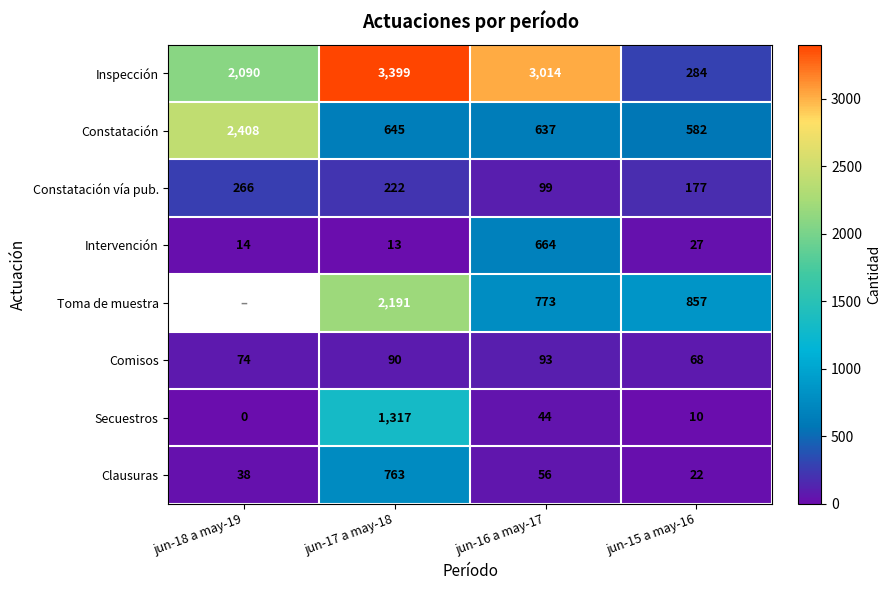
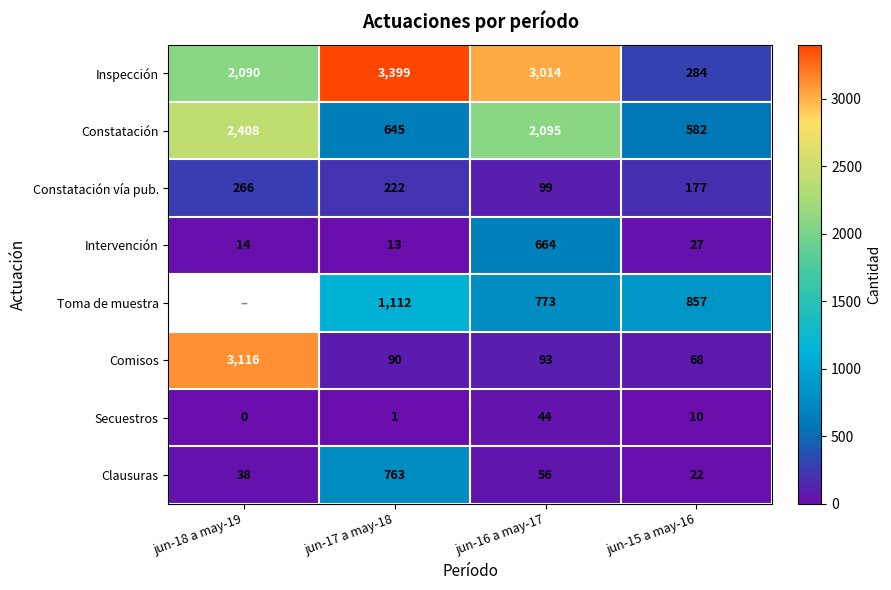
Constatación, jun-16 a may-17: 637 -> 2,095
Toma de muestra, jun-17 a may-18: 2,191 -> 1,112
Comisos, jun-18 a may-19: 74 -> 3,116
Secuestros, jun-17 a may-18: 1,317 -> 1
